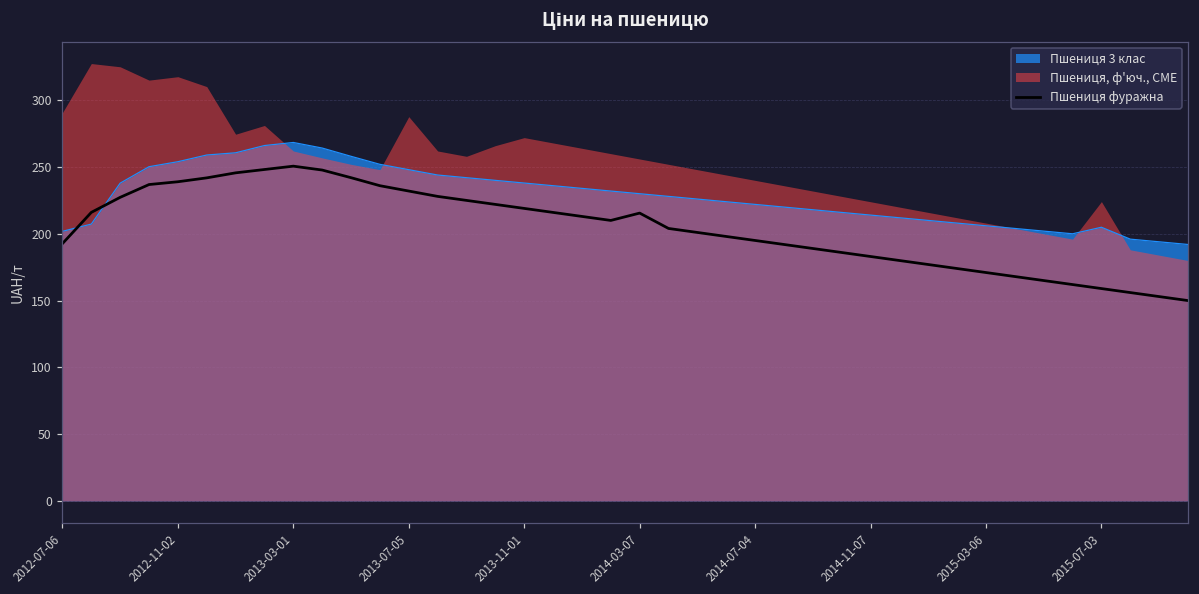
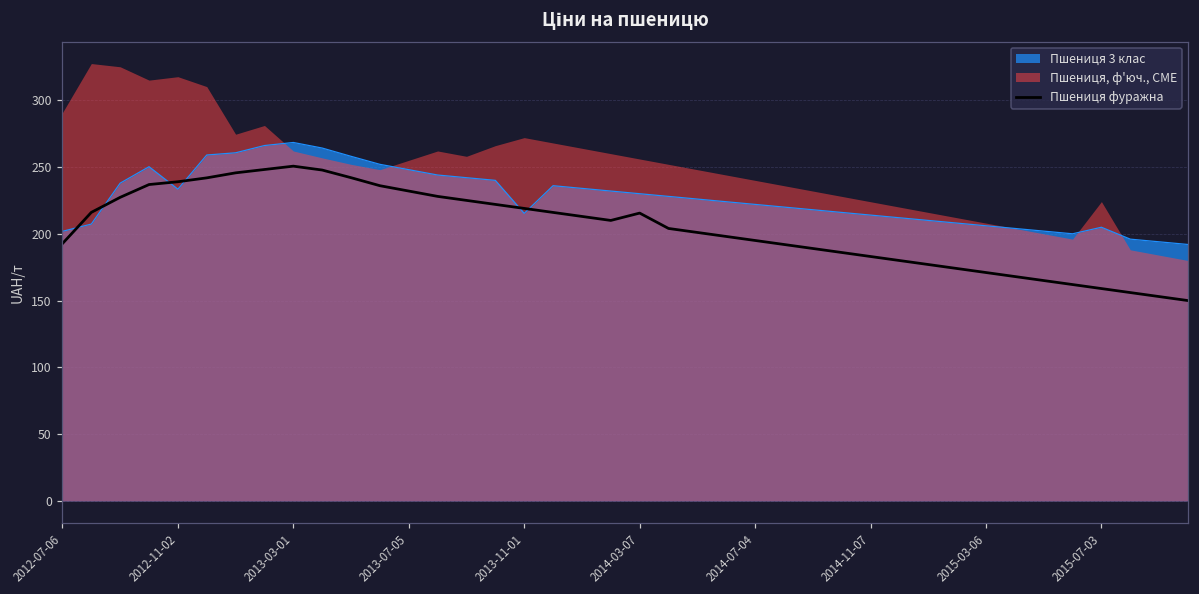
Пшениця 3 клас, 2012-11-02: 254 -> 233
Пшениця, ф'юч., CME, 2013-07-05: 288 -> 255
Пшениця 3 клас, 2013-11-01: 238 -> 215
